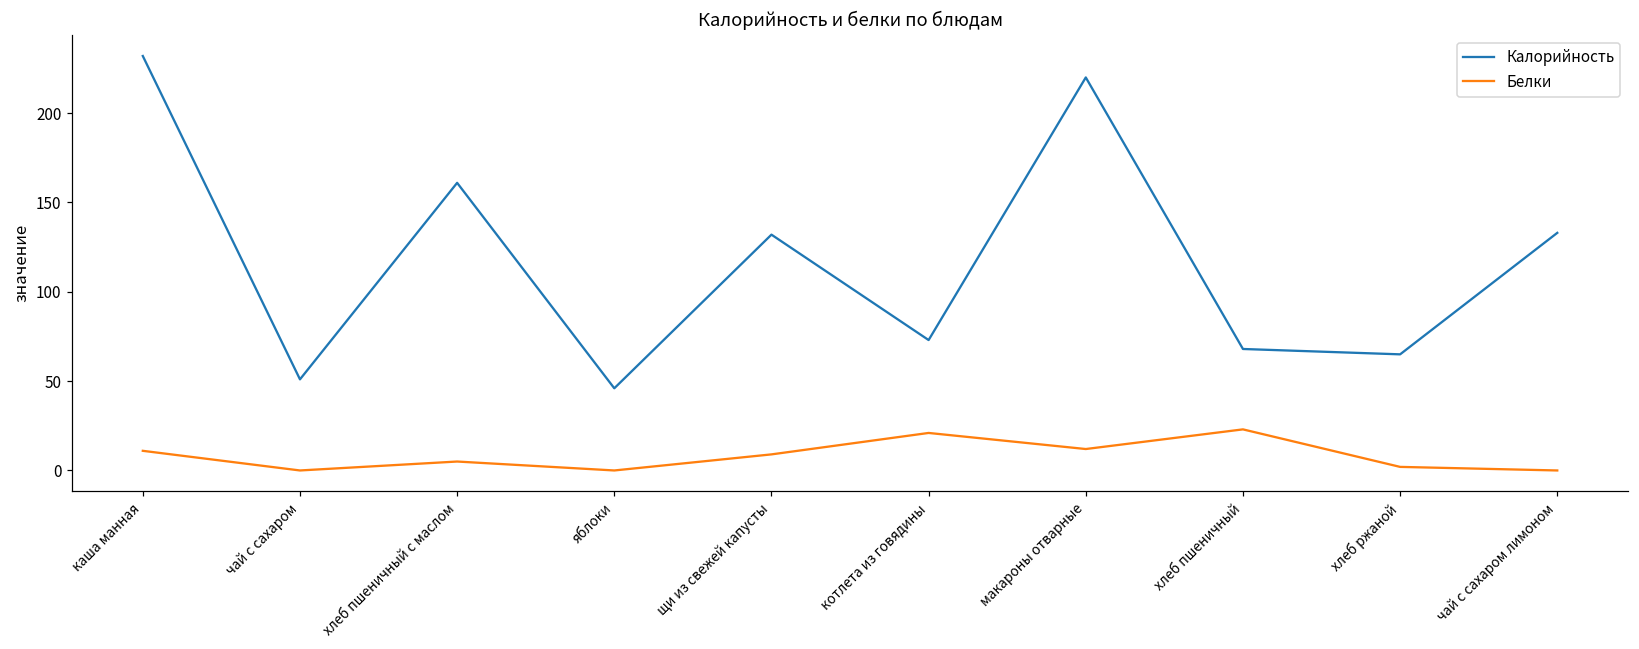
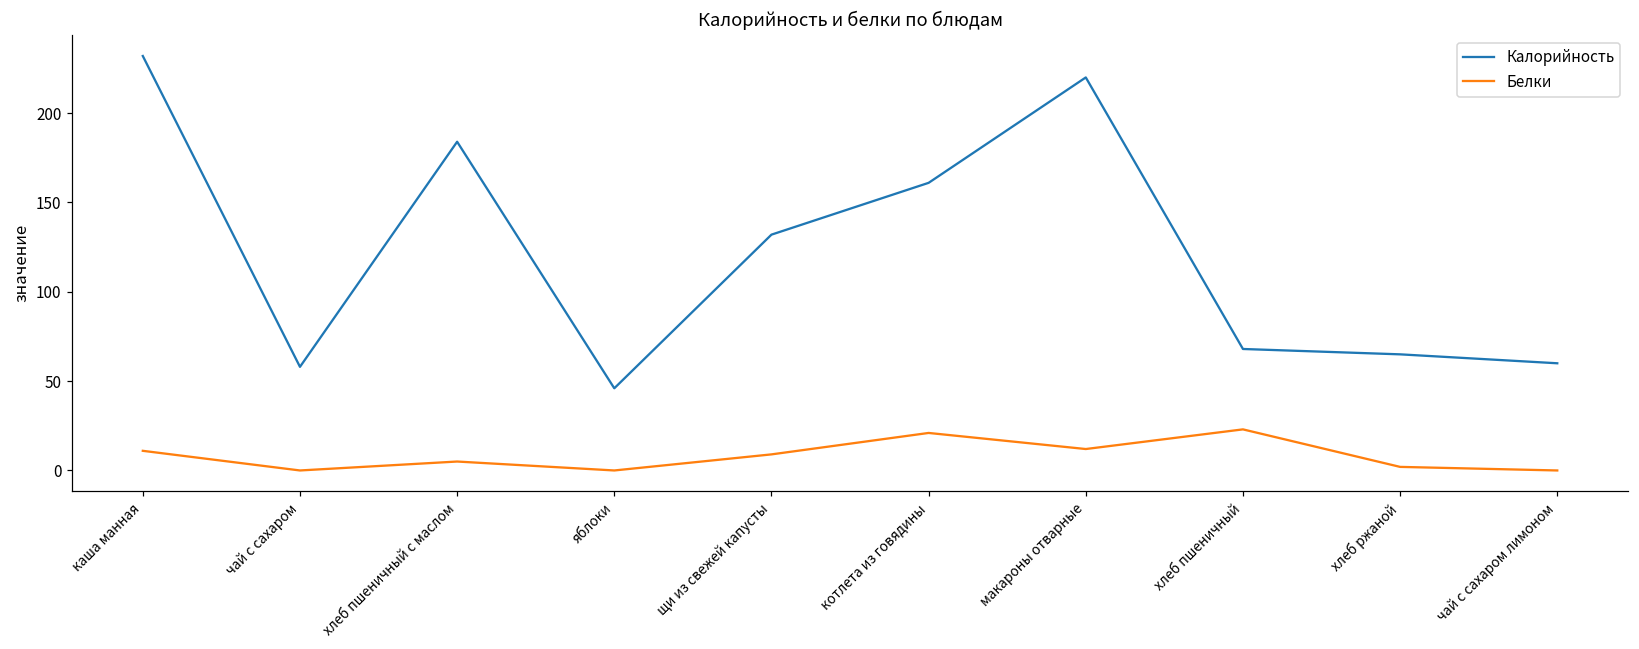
Калорийность, чай с сахаром: 51 -> 58
Калорийность, хлеб пшеничный с маслом: 161 -> 184
Калорийность, котлета из говядины: 73 -> 161
Калорийность, чай с сахаром лимоном: 133 -> 60
